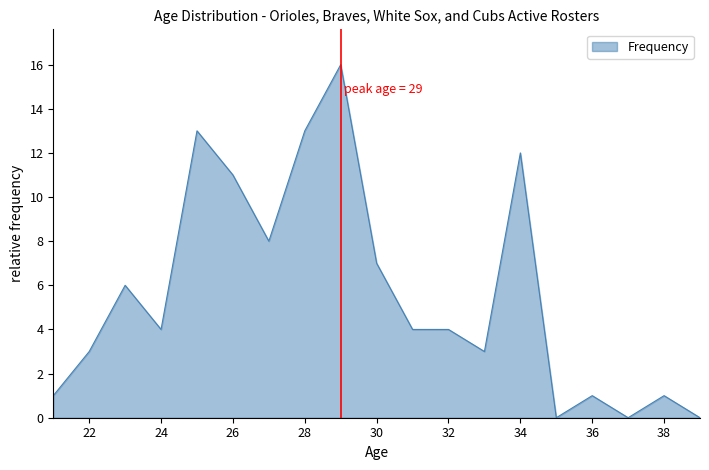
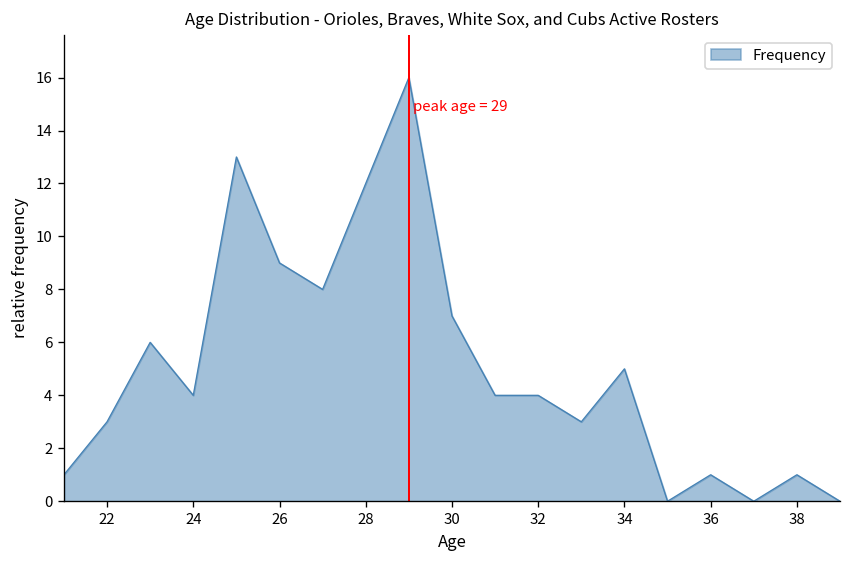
26: 11 -> 9
28: 13 -> 12
34: 12 -> 5
